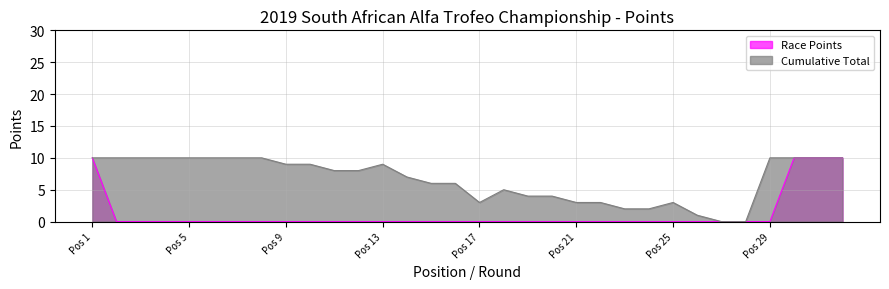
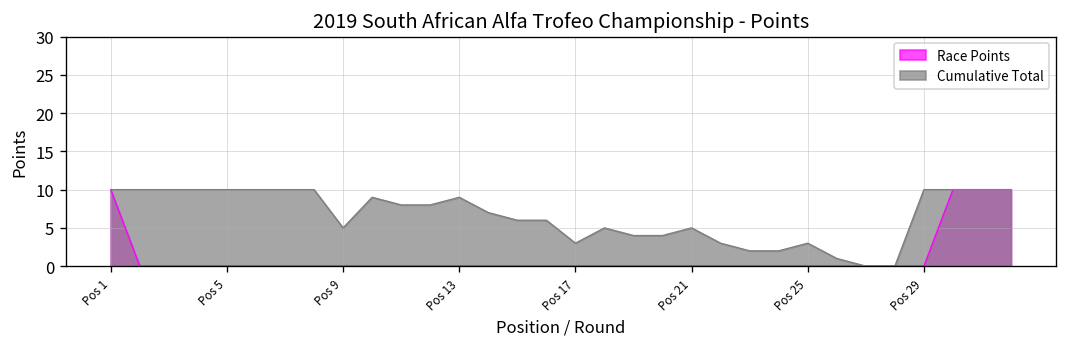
Cumulative Total, Pos 9: 9 -> 5
Cumulative Total, Pos 21: 3 -> 5
